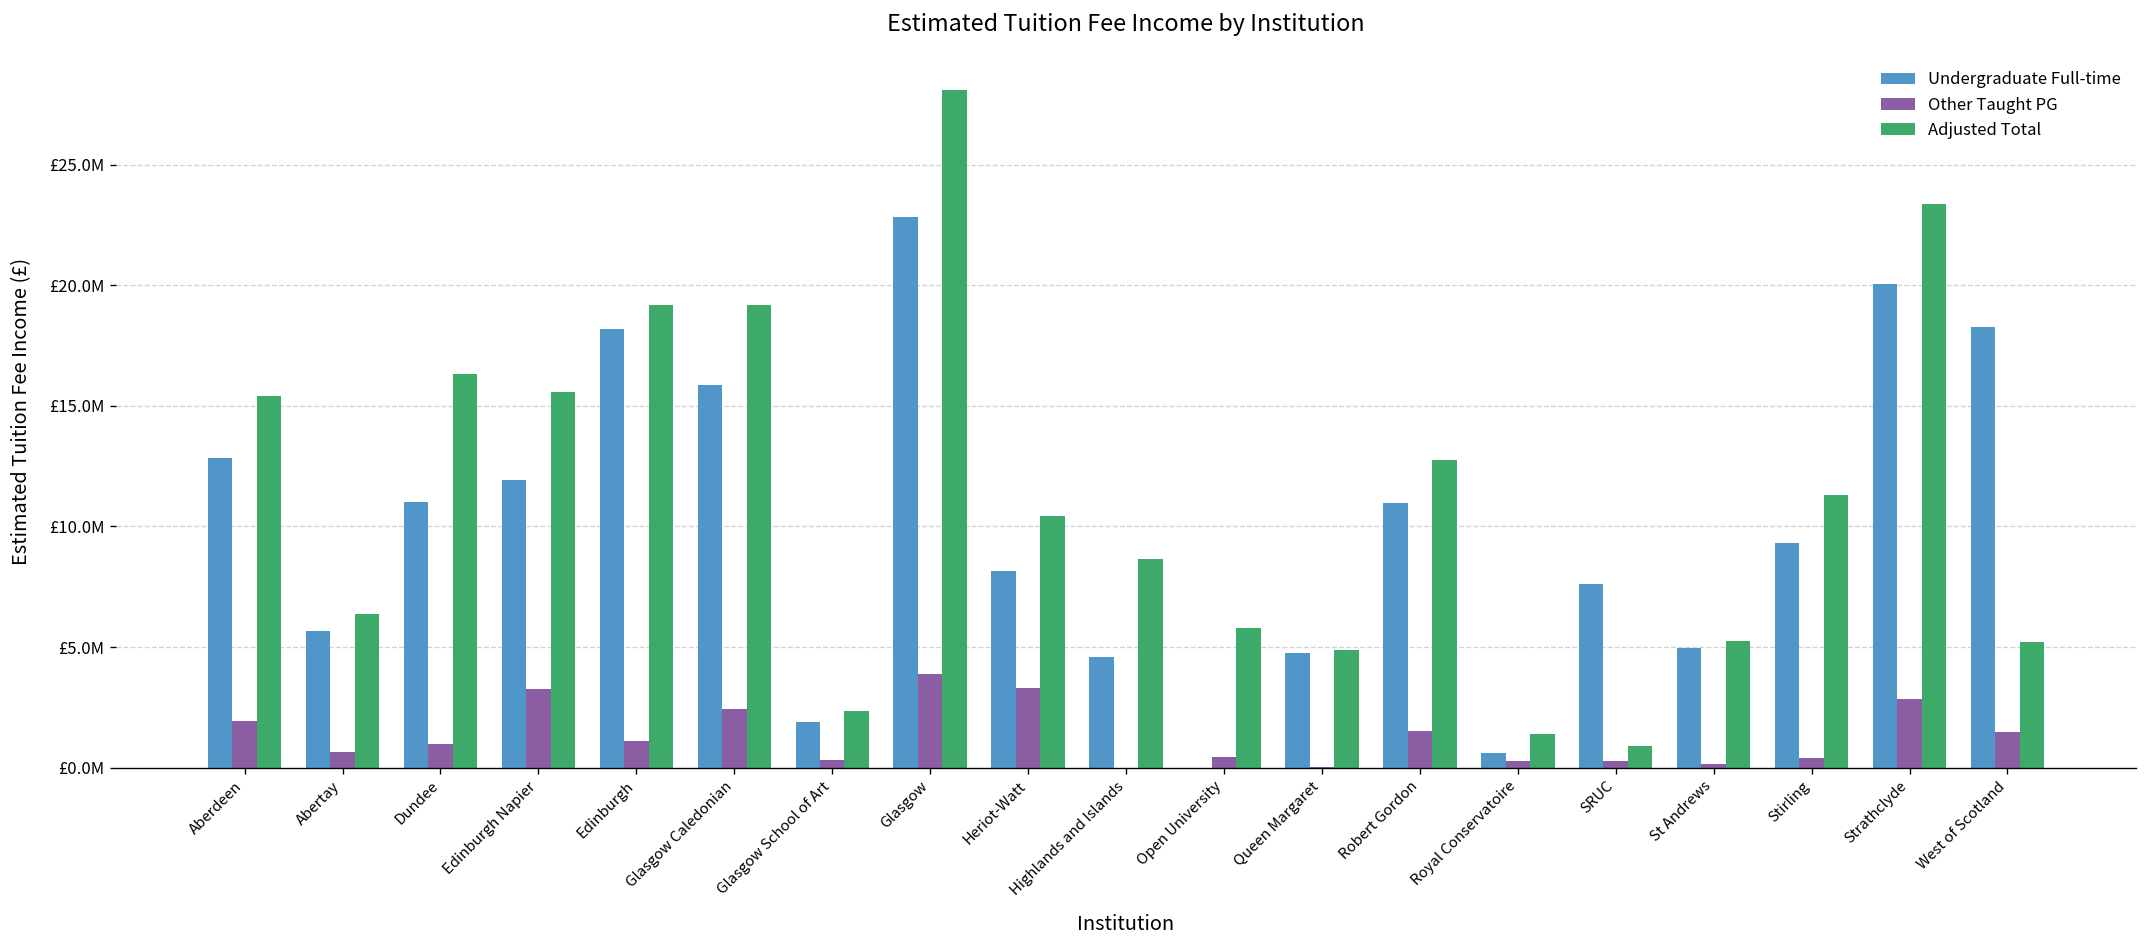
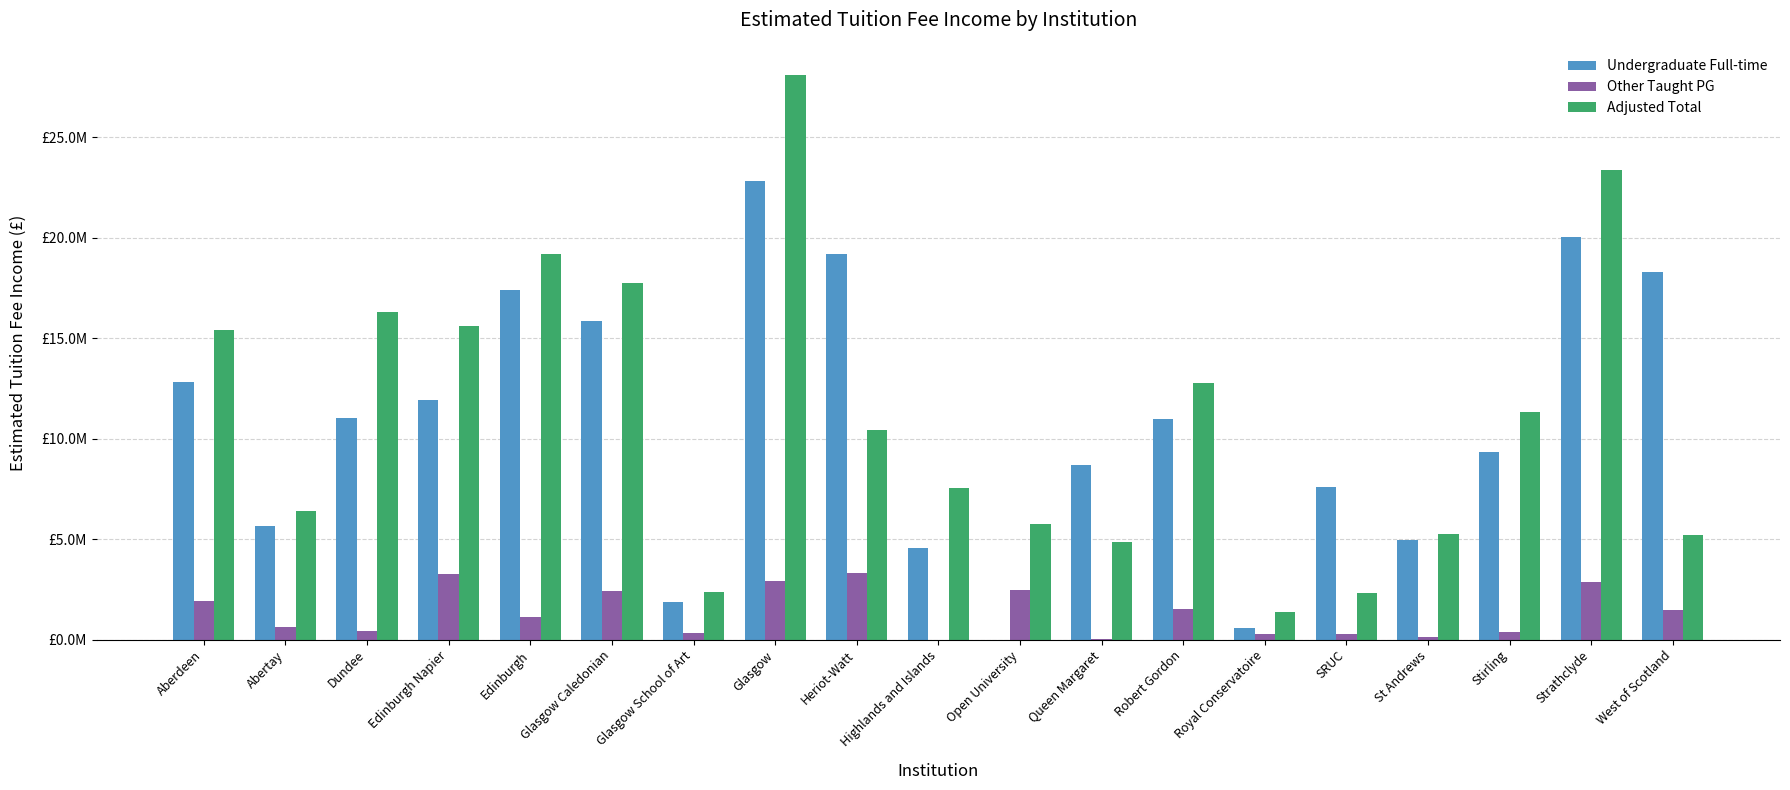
Other Taught PG, Dundee: £1000000 -> £500000
Undergraduate Full-time, Edinburgh: £18200000 -> £17400000
Adjusted Total, Glasgow Caledonian: £19200000 -> £17700000
Other Taught PG, Glasgow: £3900000 -> £2900000
Undergraduate Full-time, Heriot-Watt: £8100000 -> £19200000
Adjusted Total, Highlands and Islands: £8600000 -> £7600000
Other Taught PG, Open University: £400000 -> £2500000
Undergraduate Full-time, Queen Margaret: £4700000 -> £8700000
Adjusted Total, SRUC: £900000 -> £2300000
